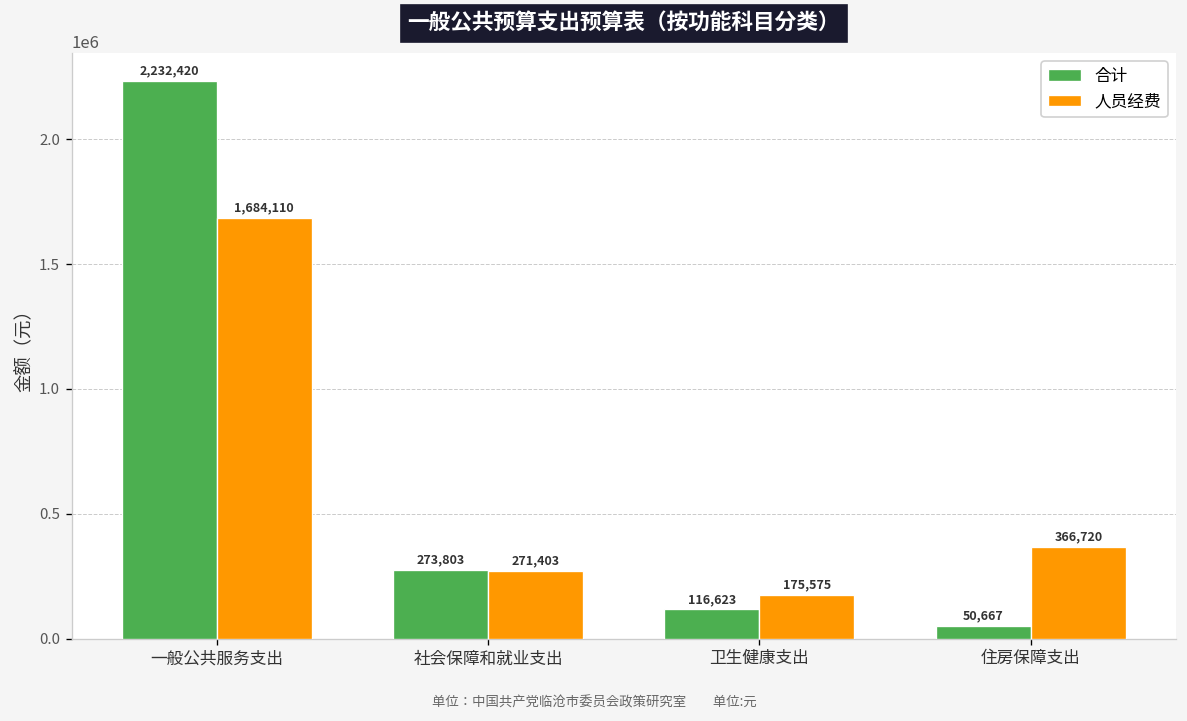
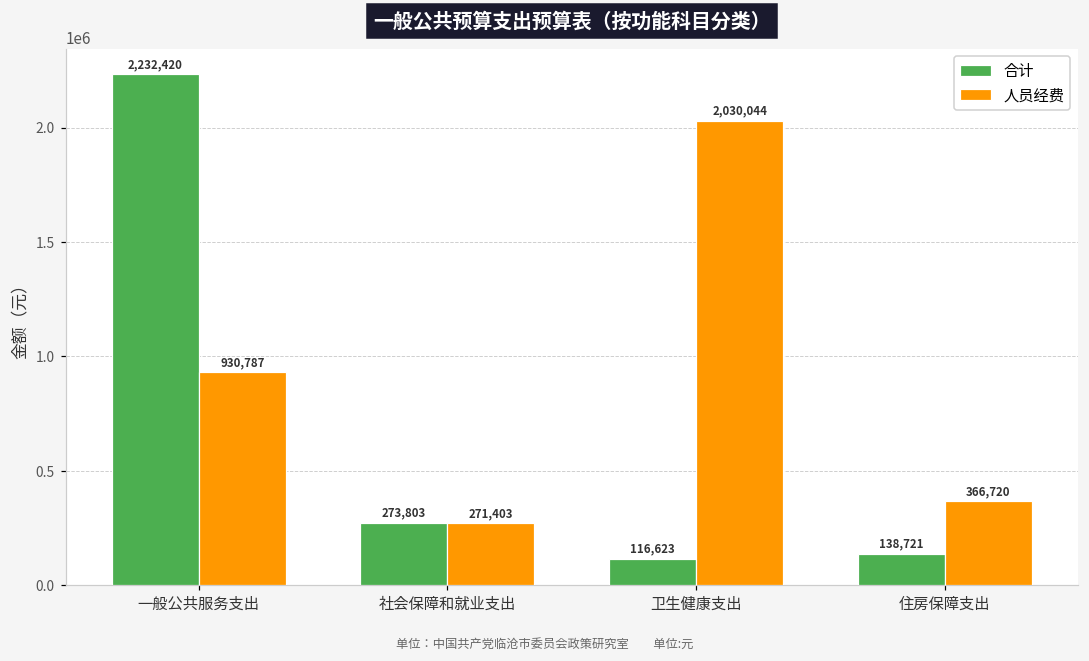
人员经费, 一般公共服务支出: 1,684,110 -> 930,787
人员经费, 卫生健康支出: 175,575 -> 2,030,044
合计, 住房保障支出: 50,667 -> 138,721
